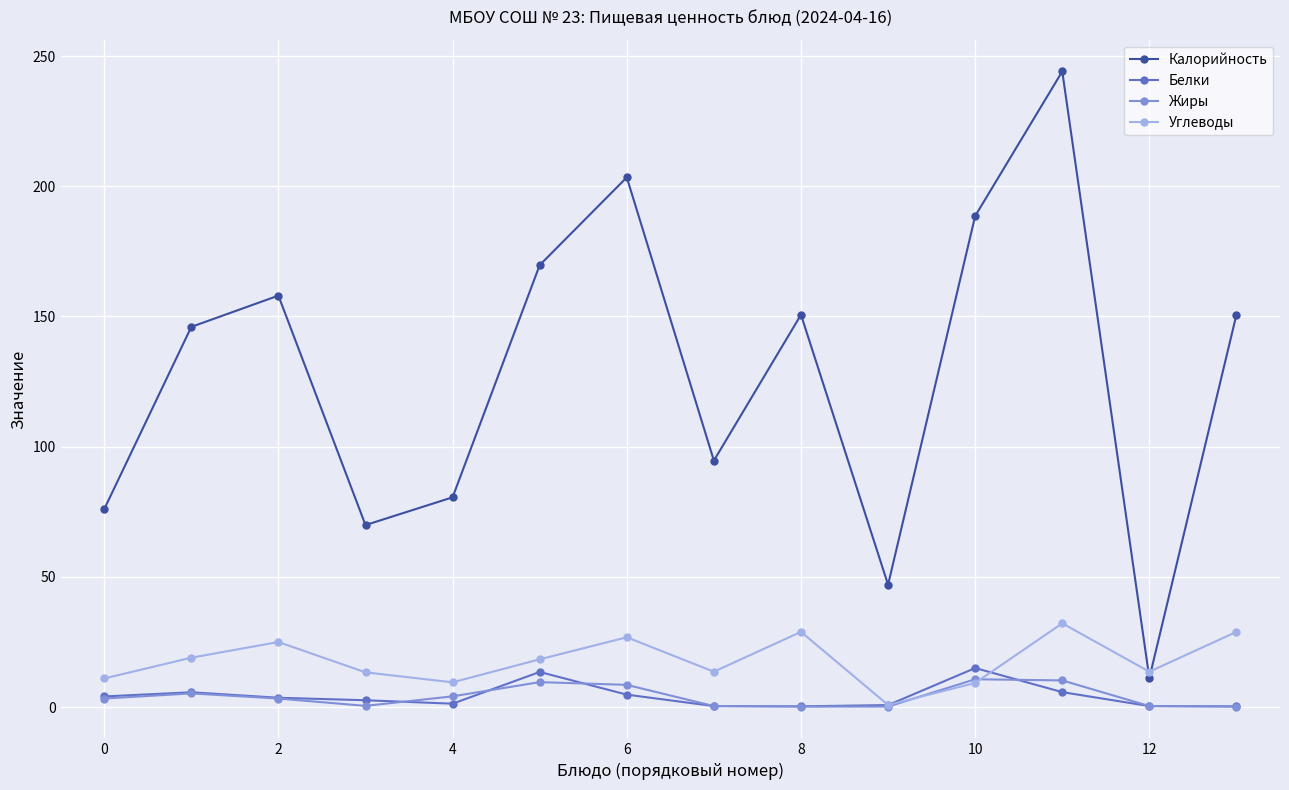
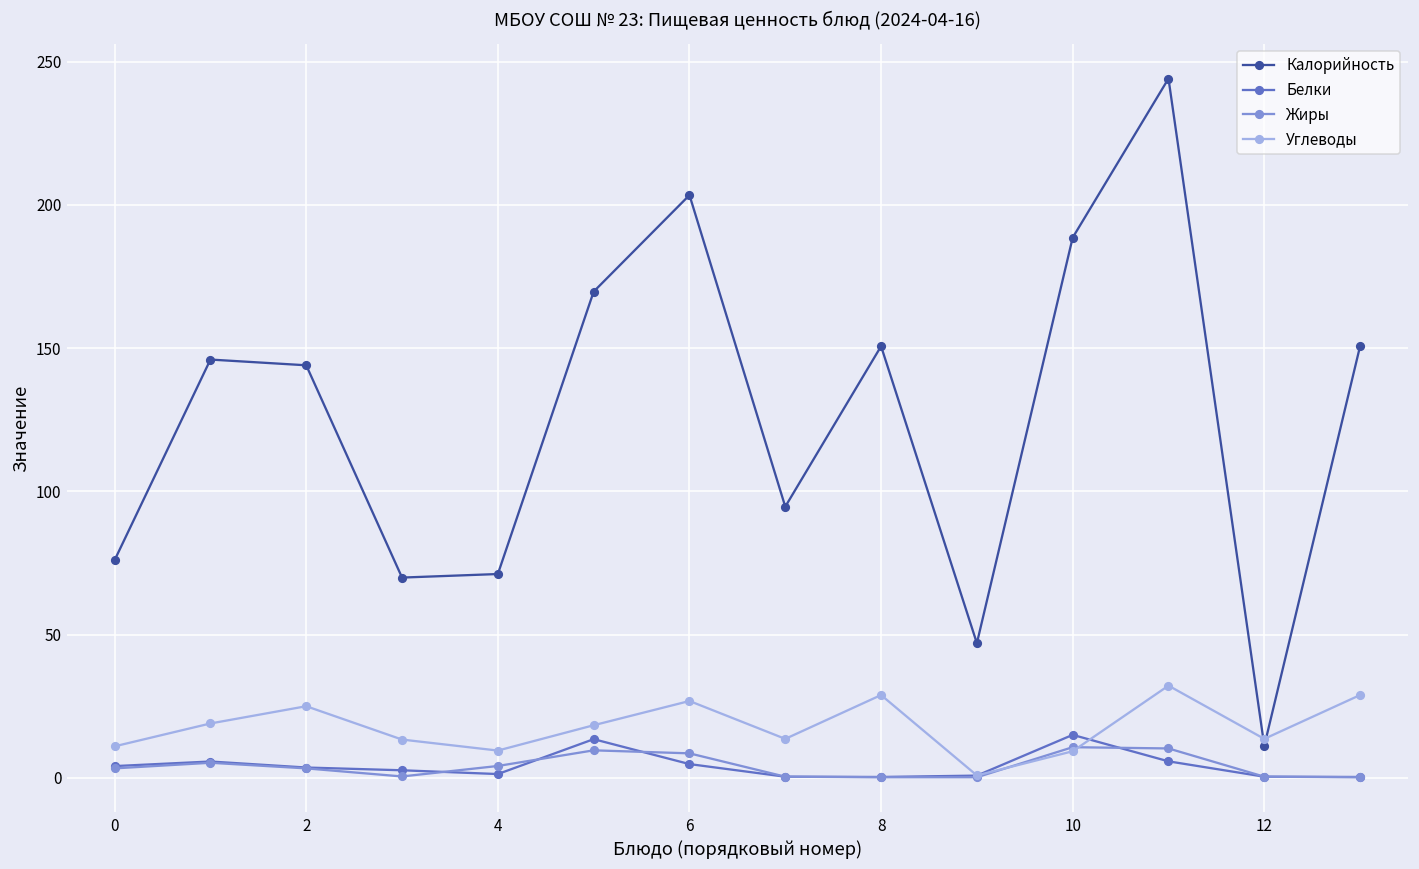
Калорийность, 2: 158 -> 144
Калорийность, 4: 81 -> 71
